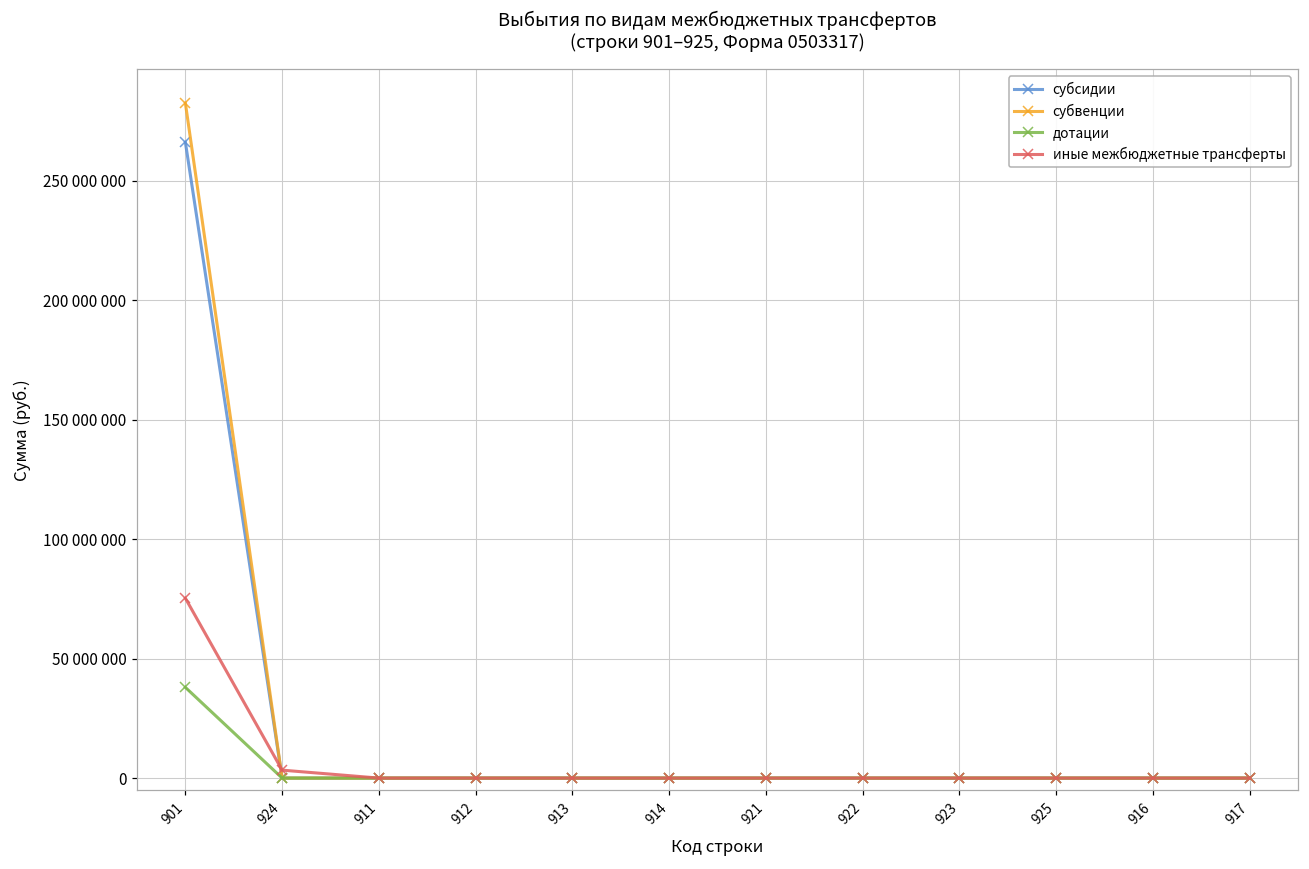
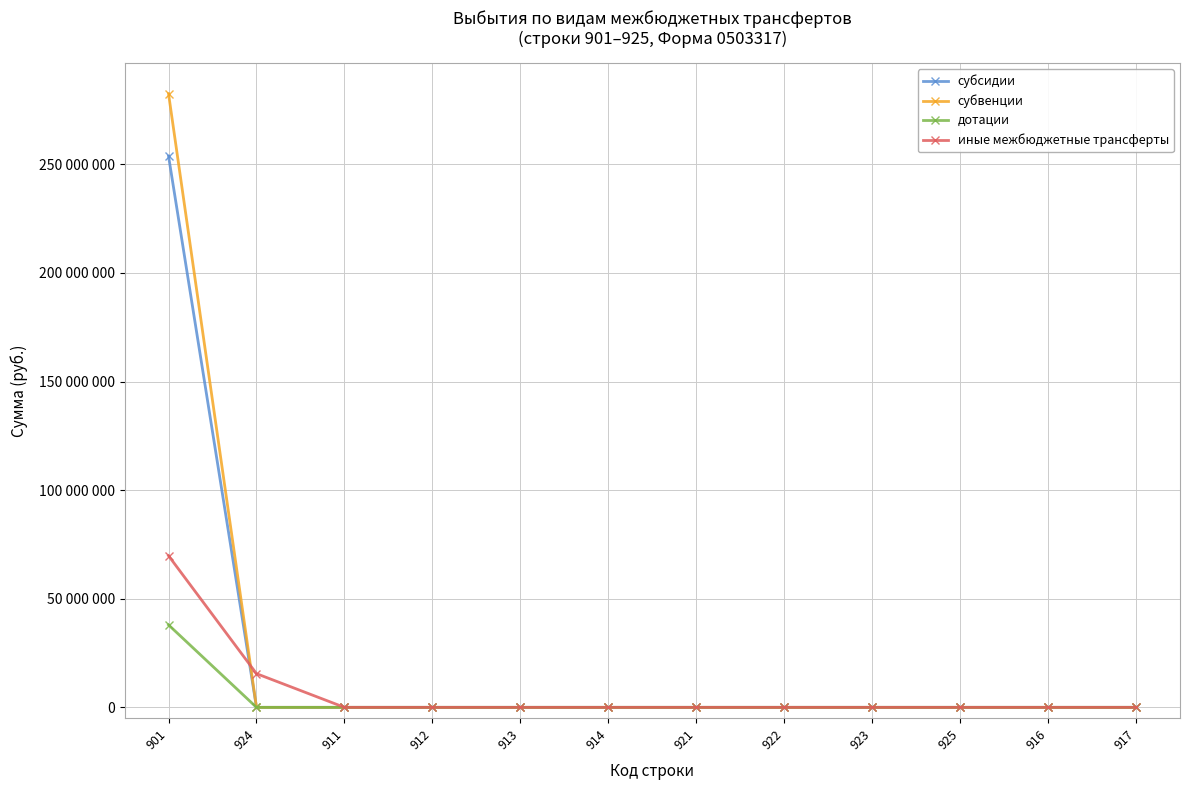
субсидии, 901: 266000000 -> 254000000
иные межбюджетные трансферты, 901: 75000000 -> 70000000
иные межбюджетные трансферты, 924: 3000000 -> 16000000
